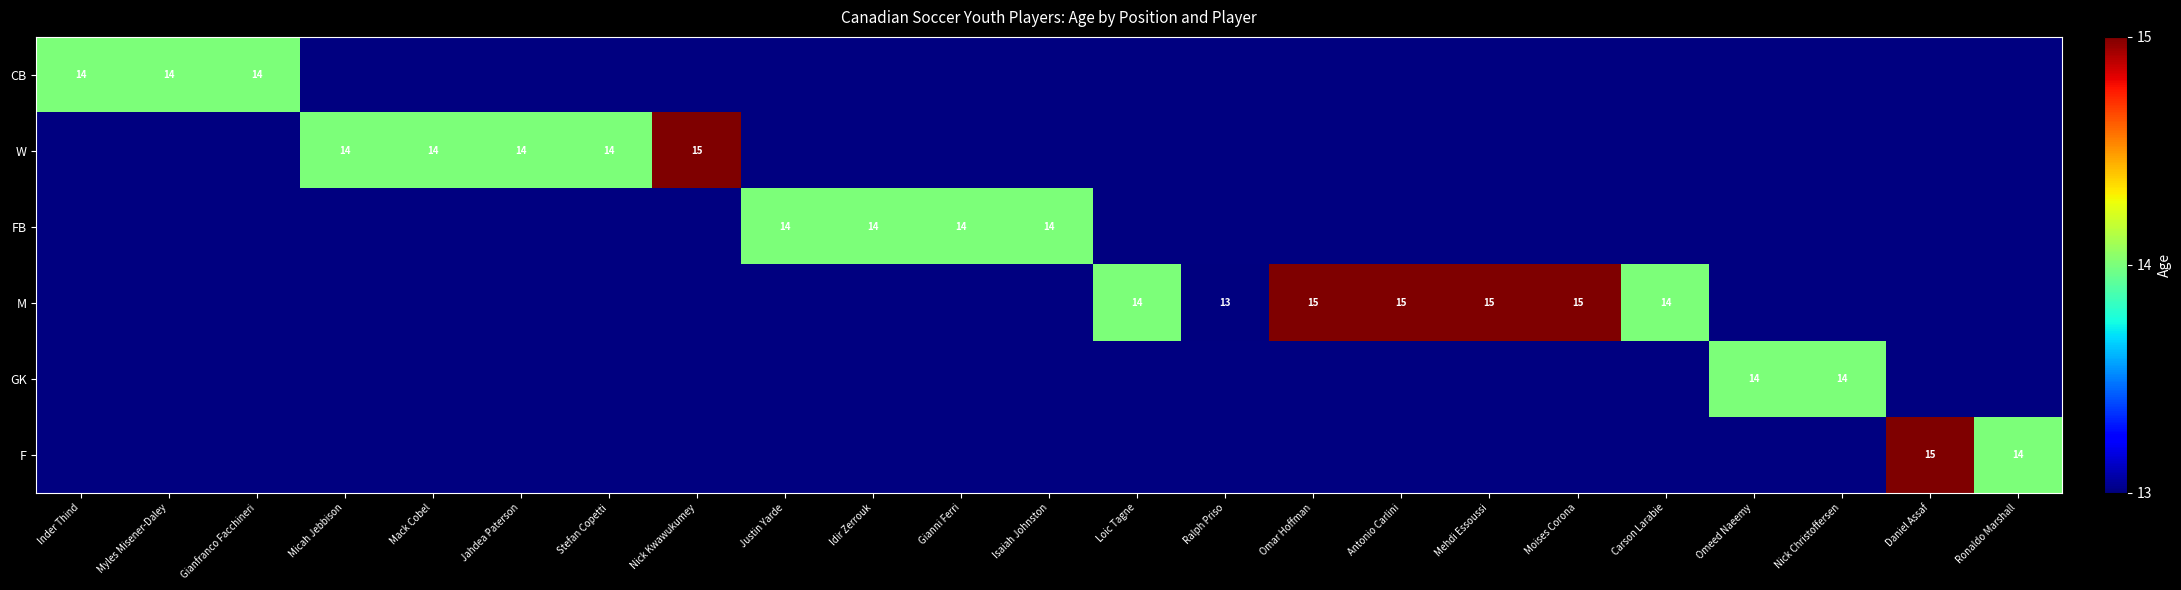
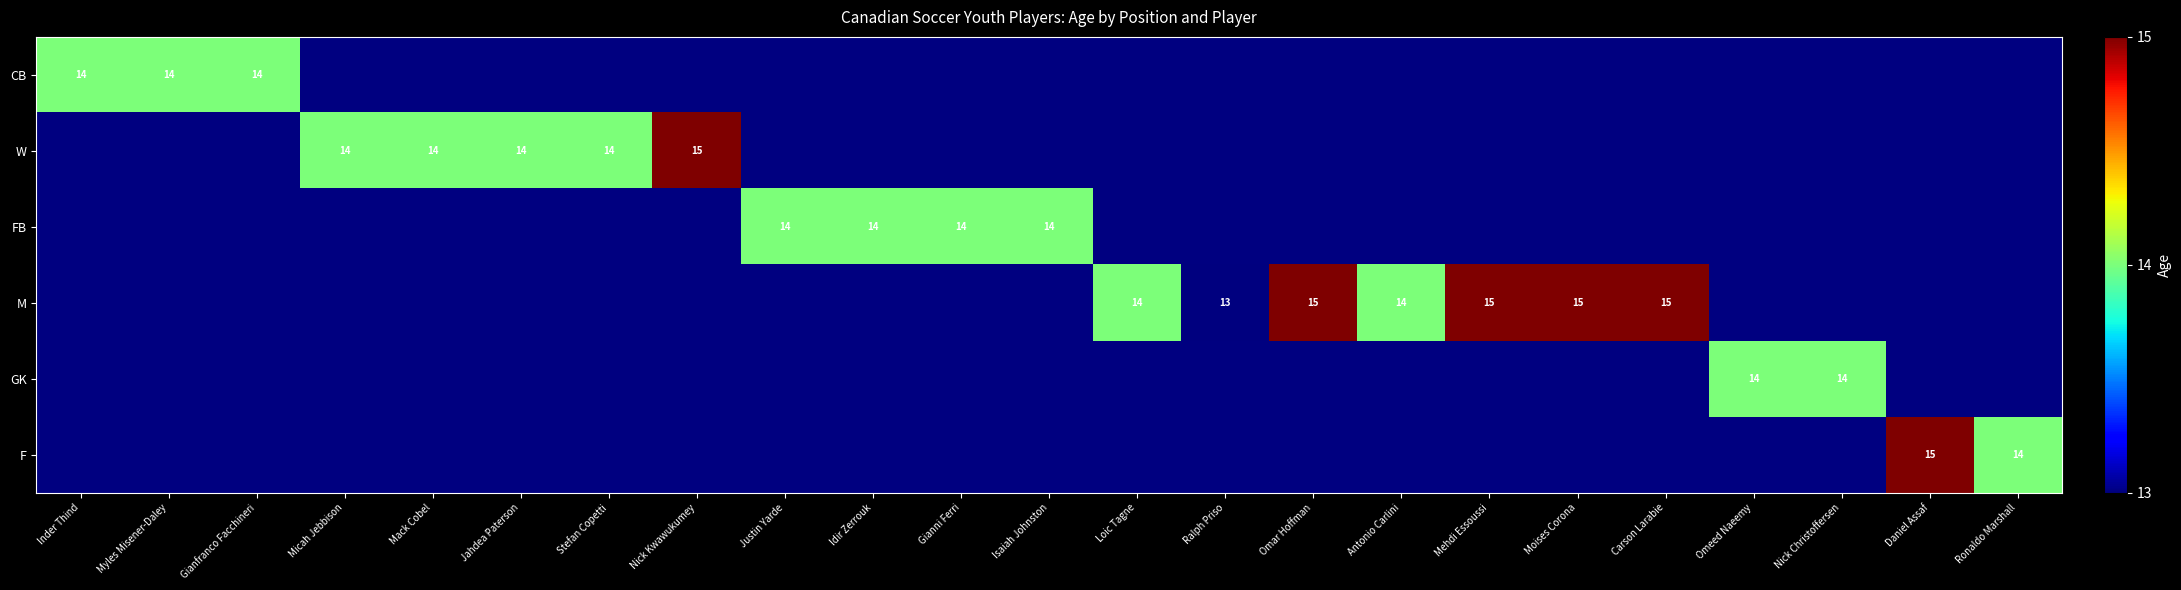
M, Antonio Carlini: 15 -> 14
M, Carson Larabie: 14 -> 15
